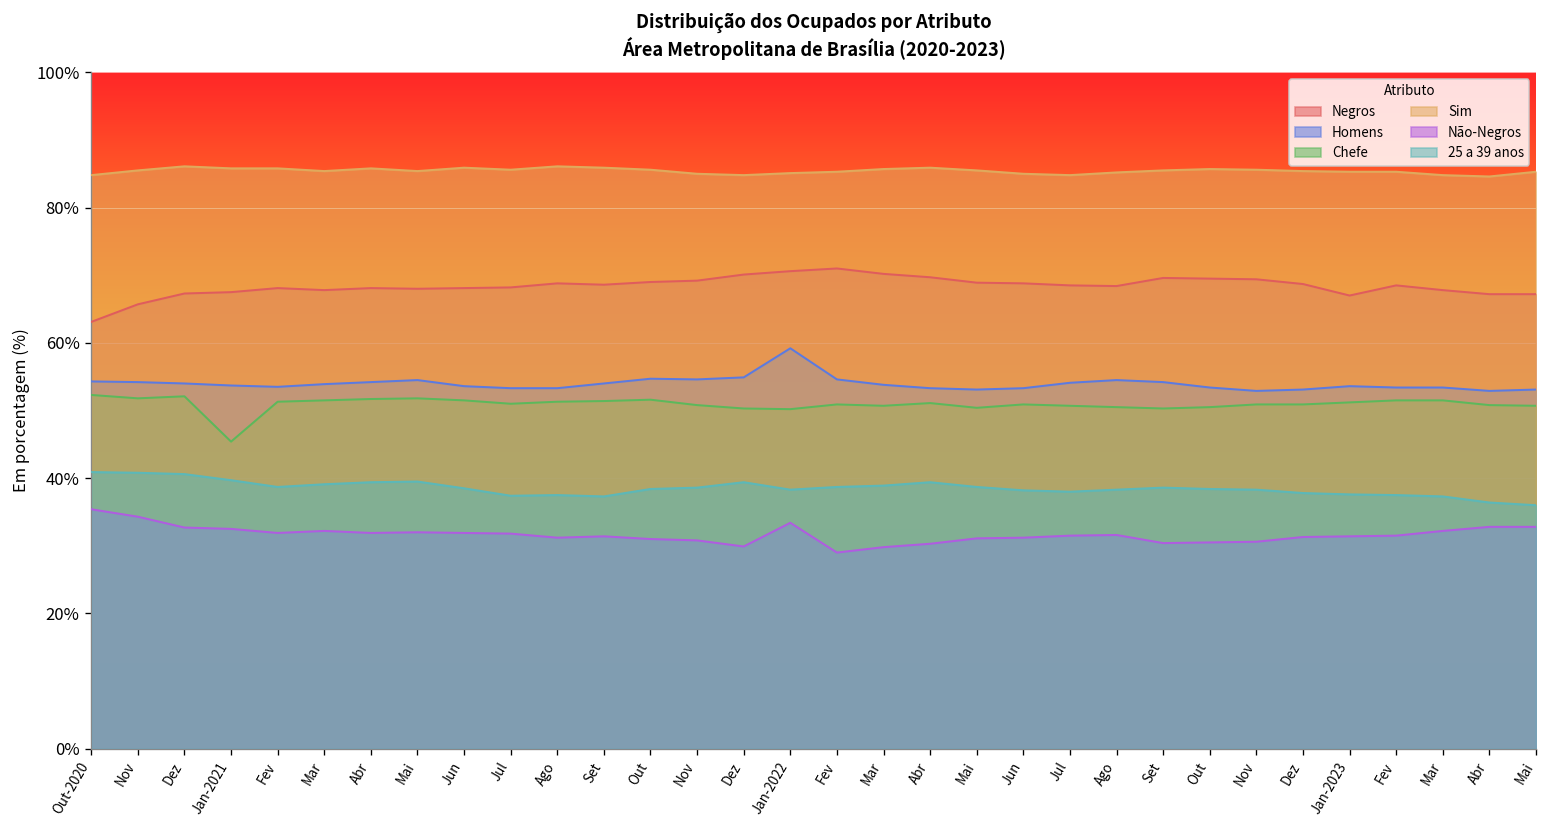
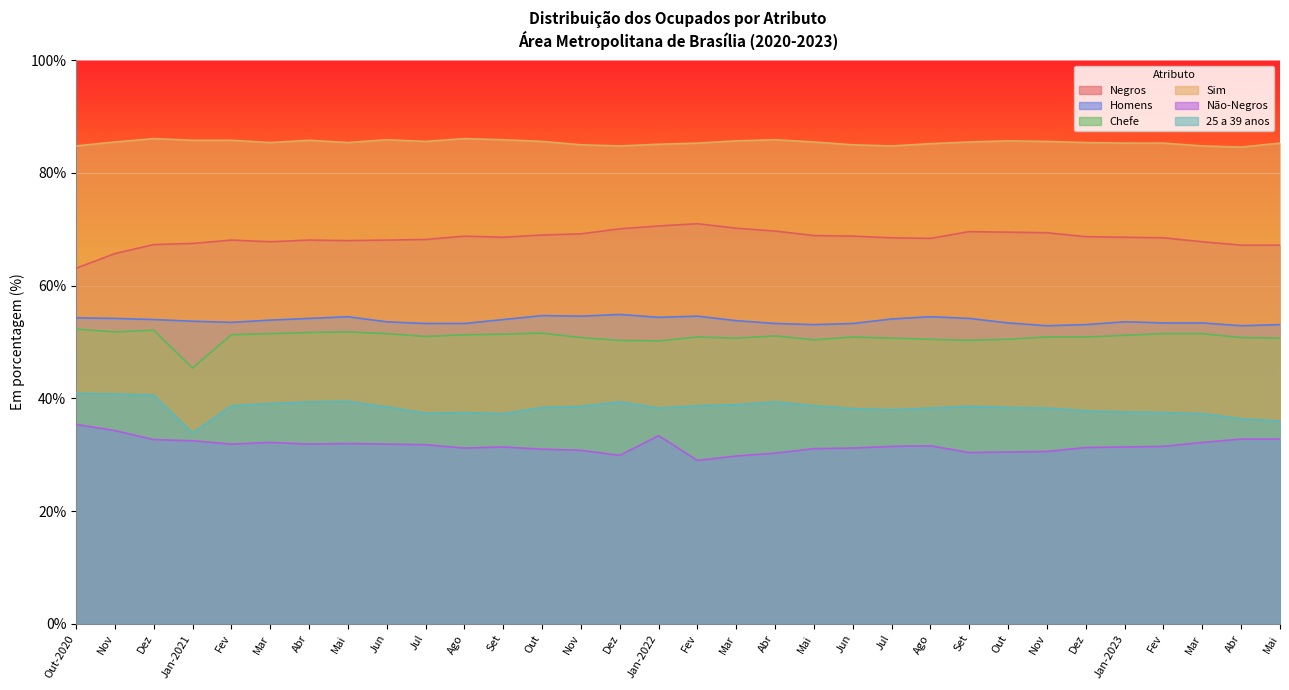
25 a 39 anos, Jan-2021: 40% -> 34%
Homens, Jan-2022: 59% -> 54%
Negros, Jan-2023: 67% -> 69%
